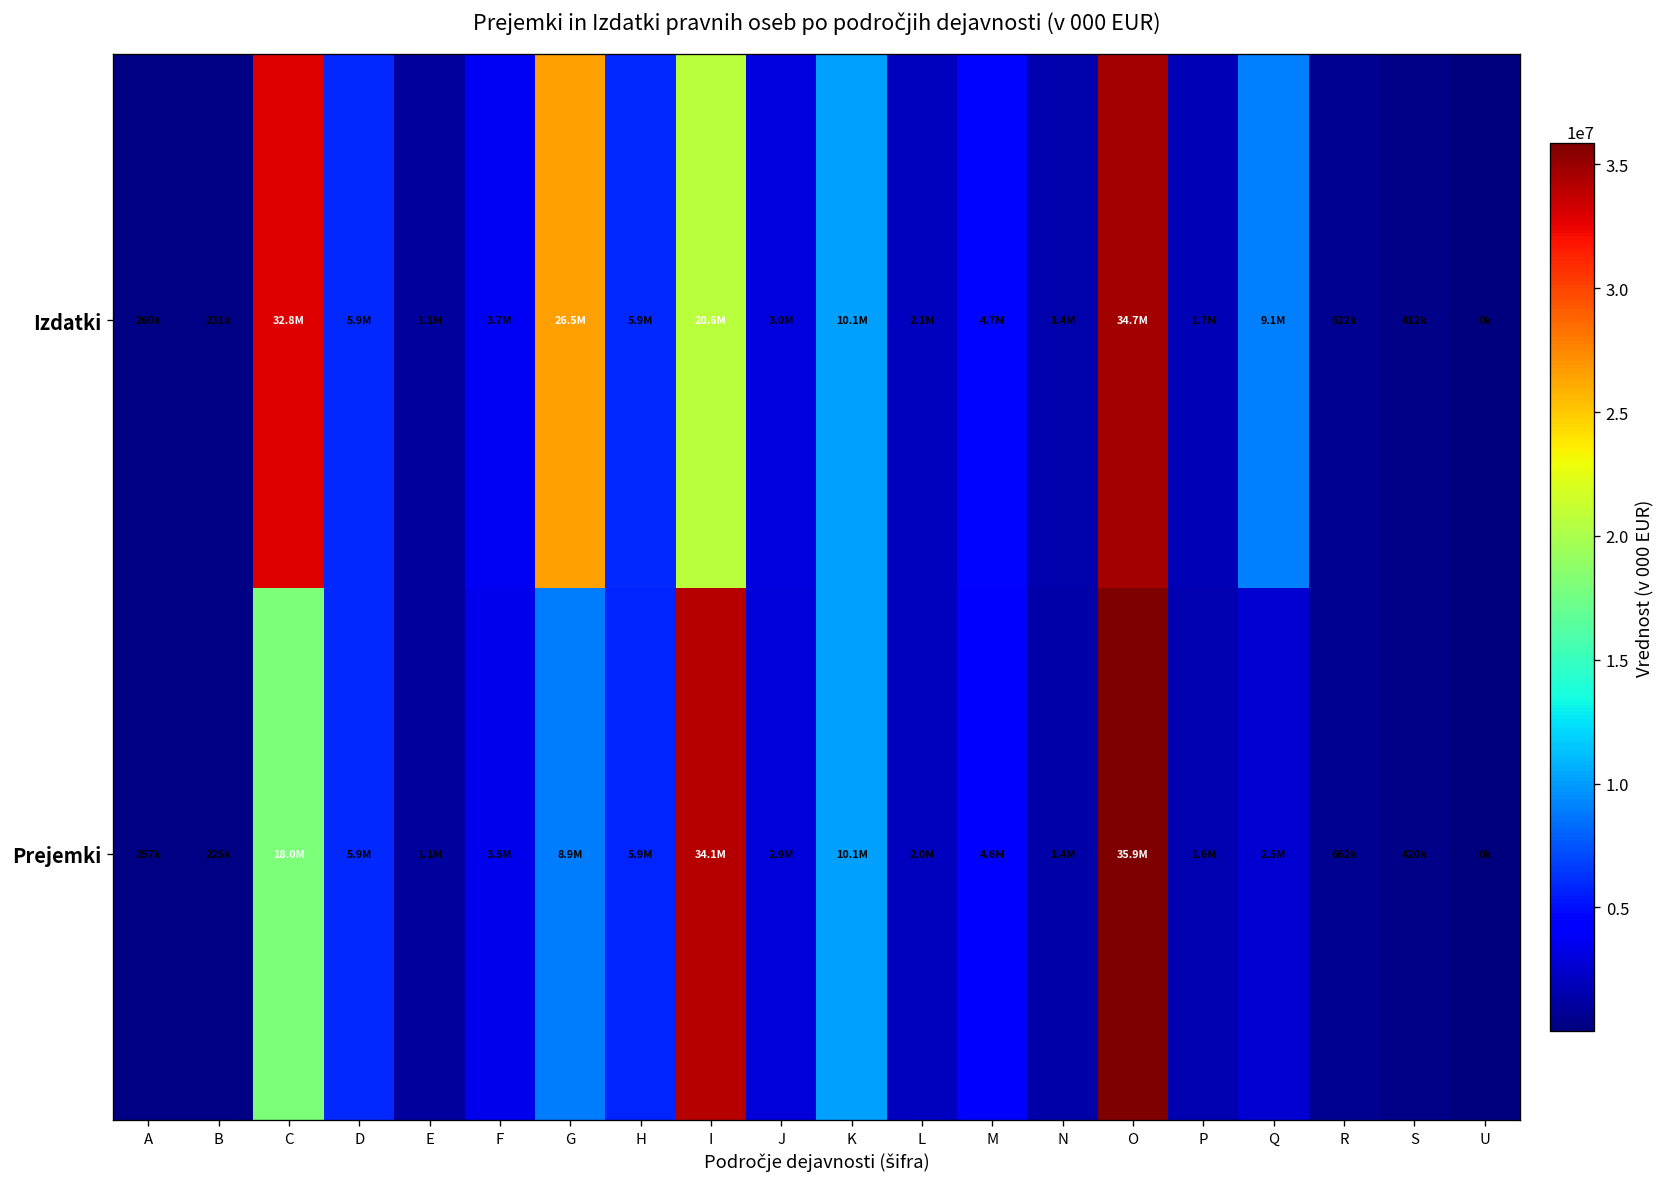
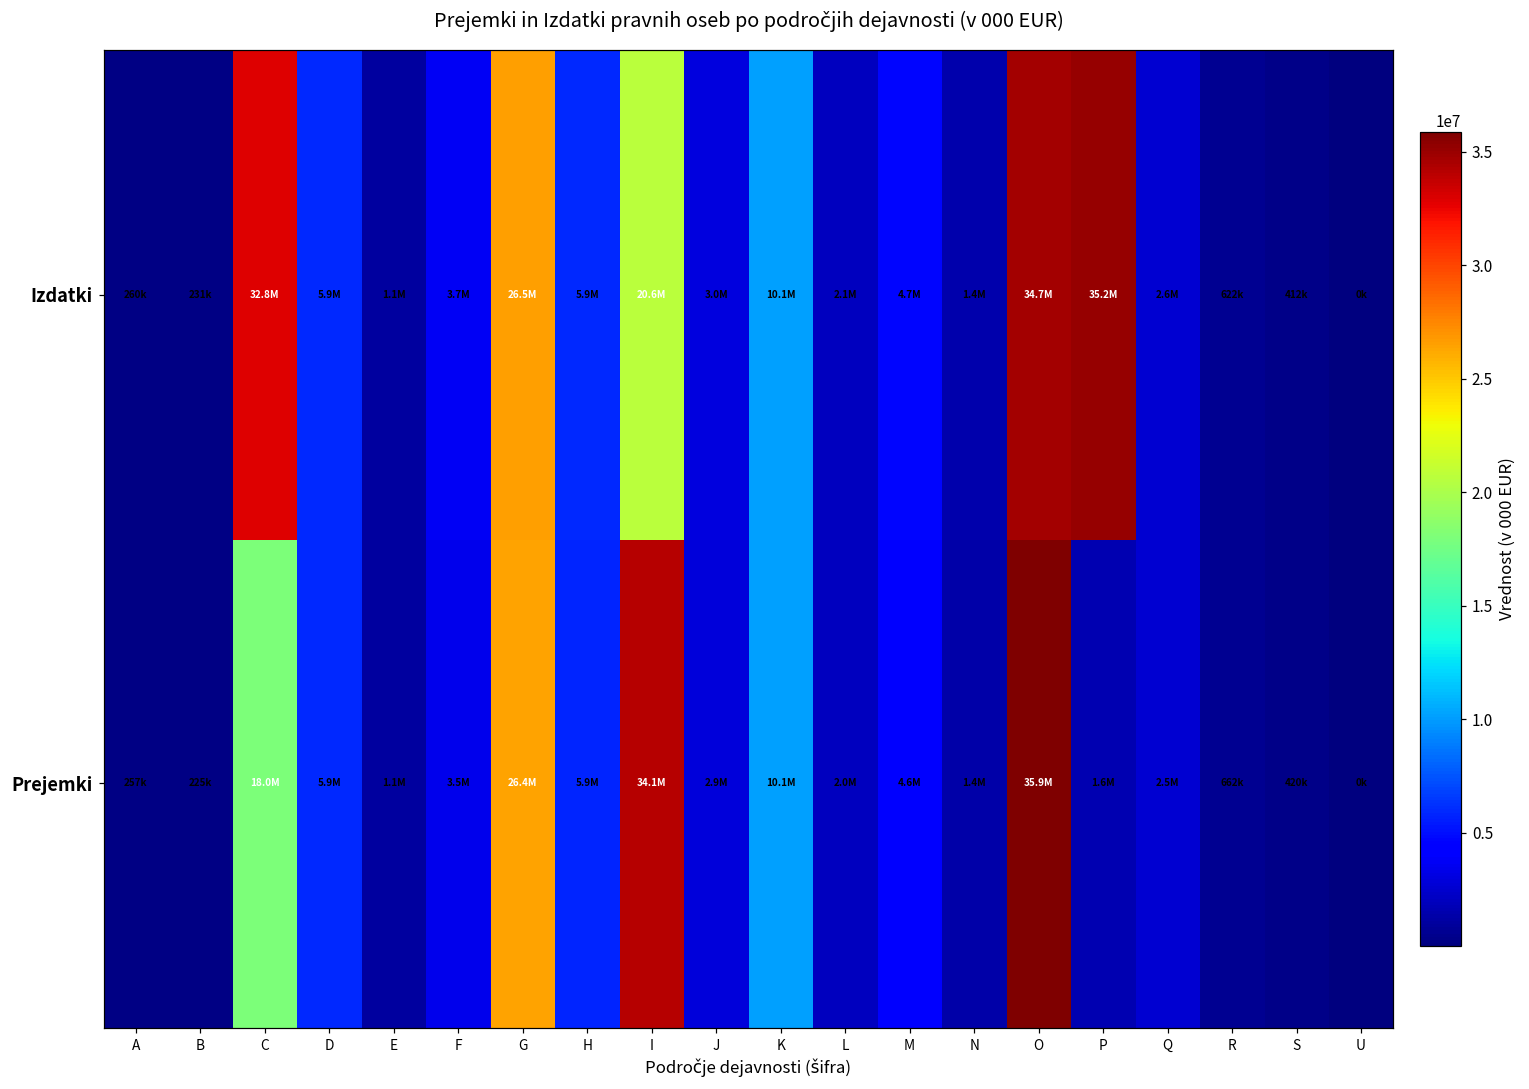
Izdatki, P: 1.7M -> 35.2M
Izdatki, Q: 9.1M -> 2.6M
Prejemki, G: 8.9M -> 26.4M
